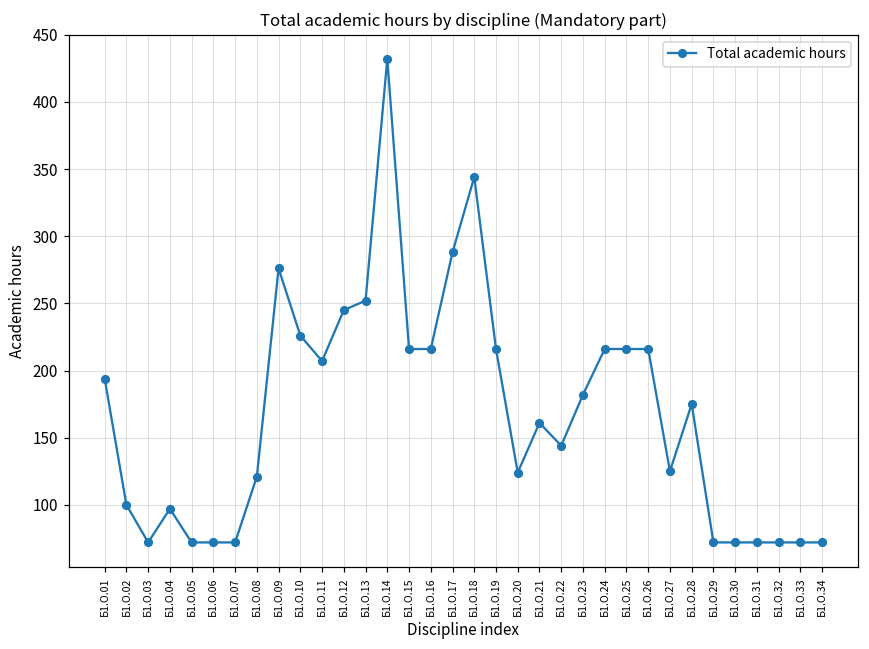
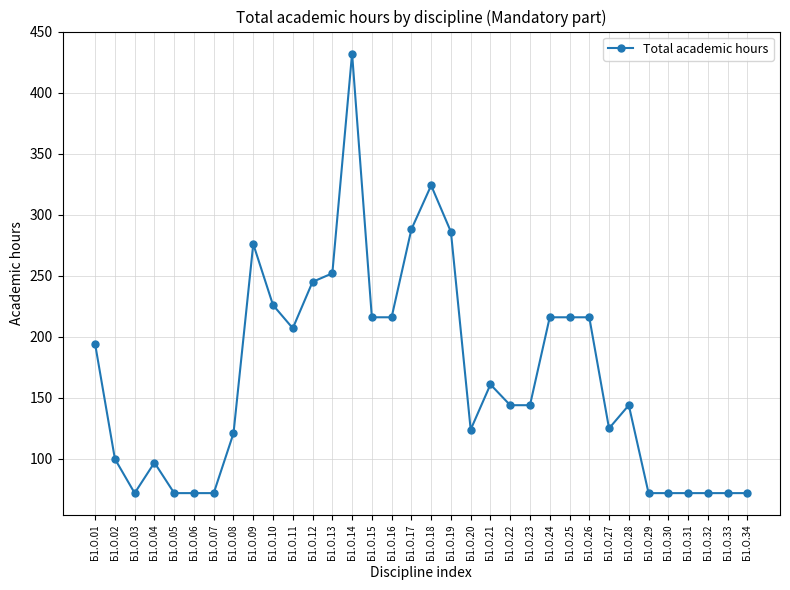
Б1.О.18: 344 -> 324
Б1.О.19: 216 -> 286
Б1.О.23: 182 -> 144
Б1.О.28: 175 -> 144
